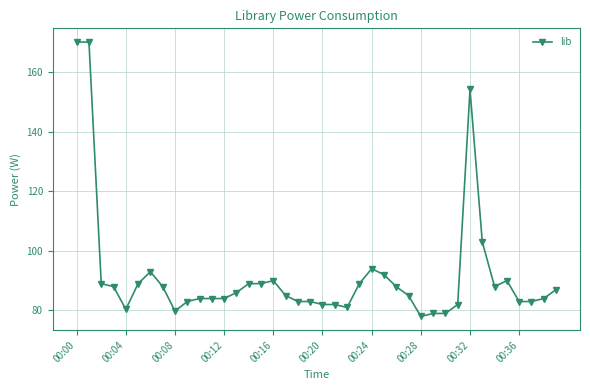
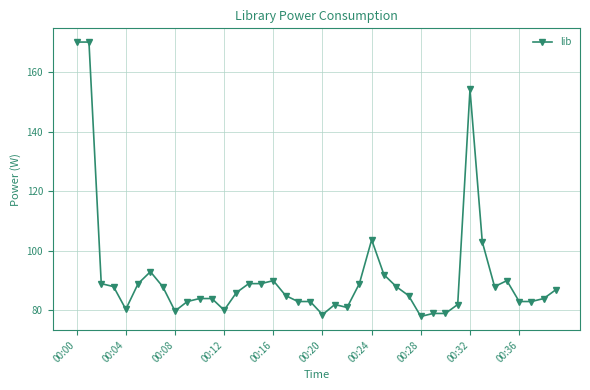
00:12: 84 -> 80
00:20: 82 -> 79
00:24: 94 -> 104
